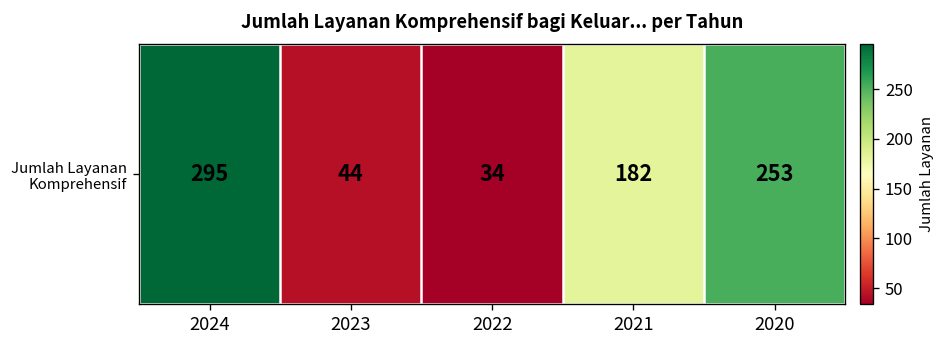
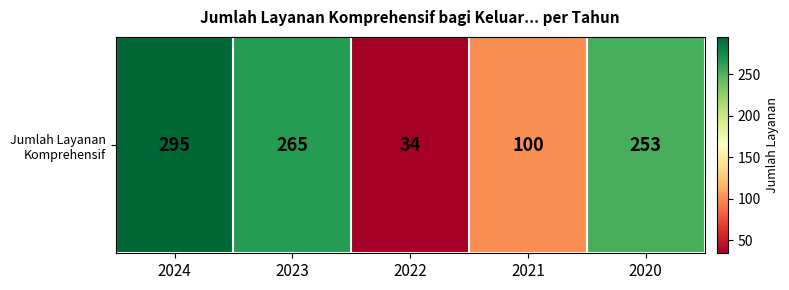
Jumlah Layanan Komprehensif, 2023: 44 -> 265
Jumlah Layanan Komprehensif, 2021: 182 -> 100
